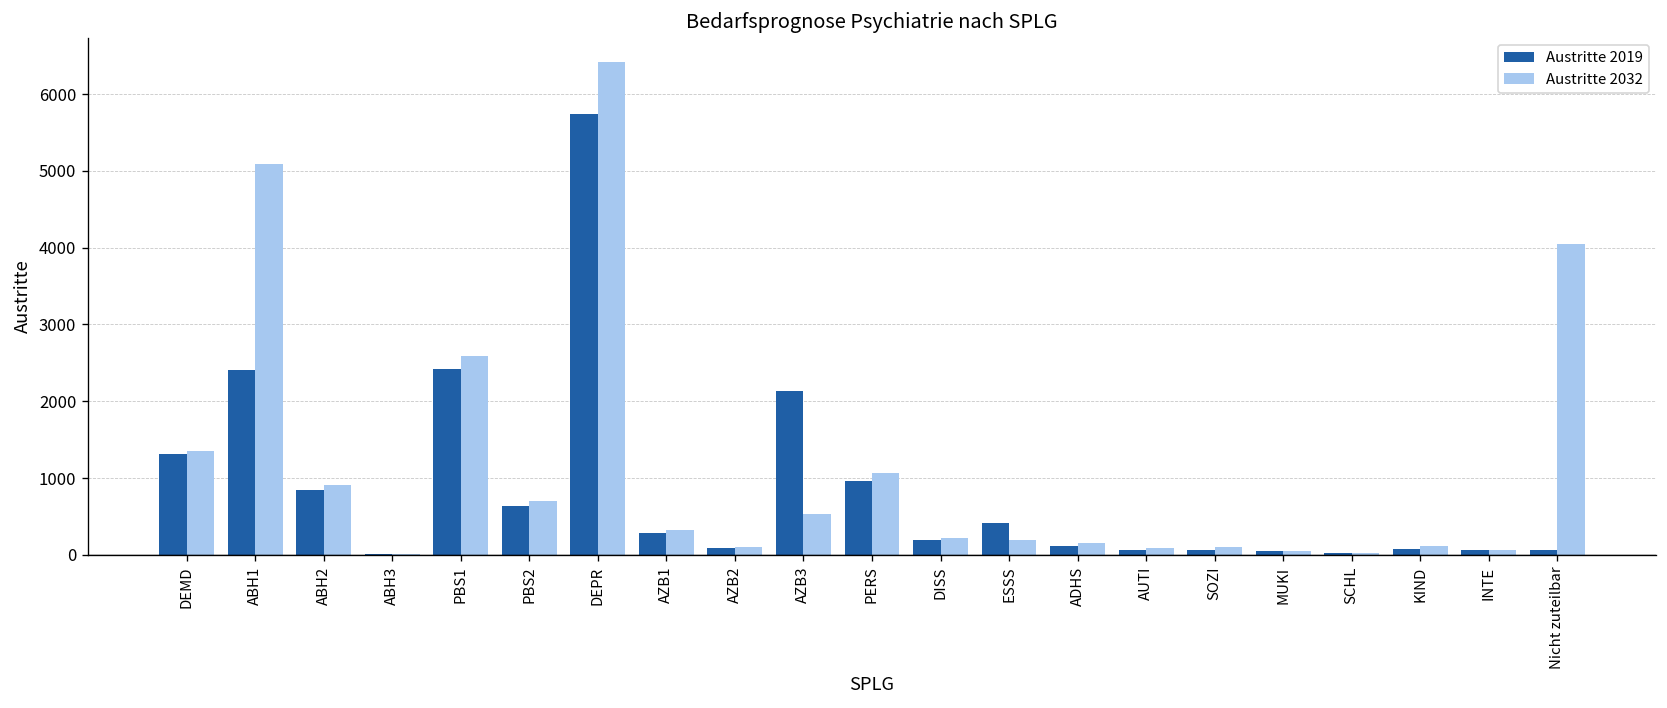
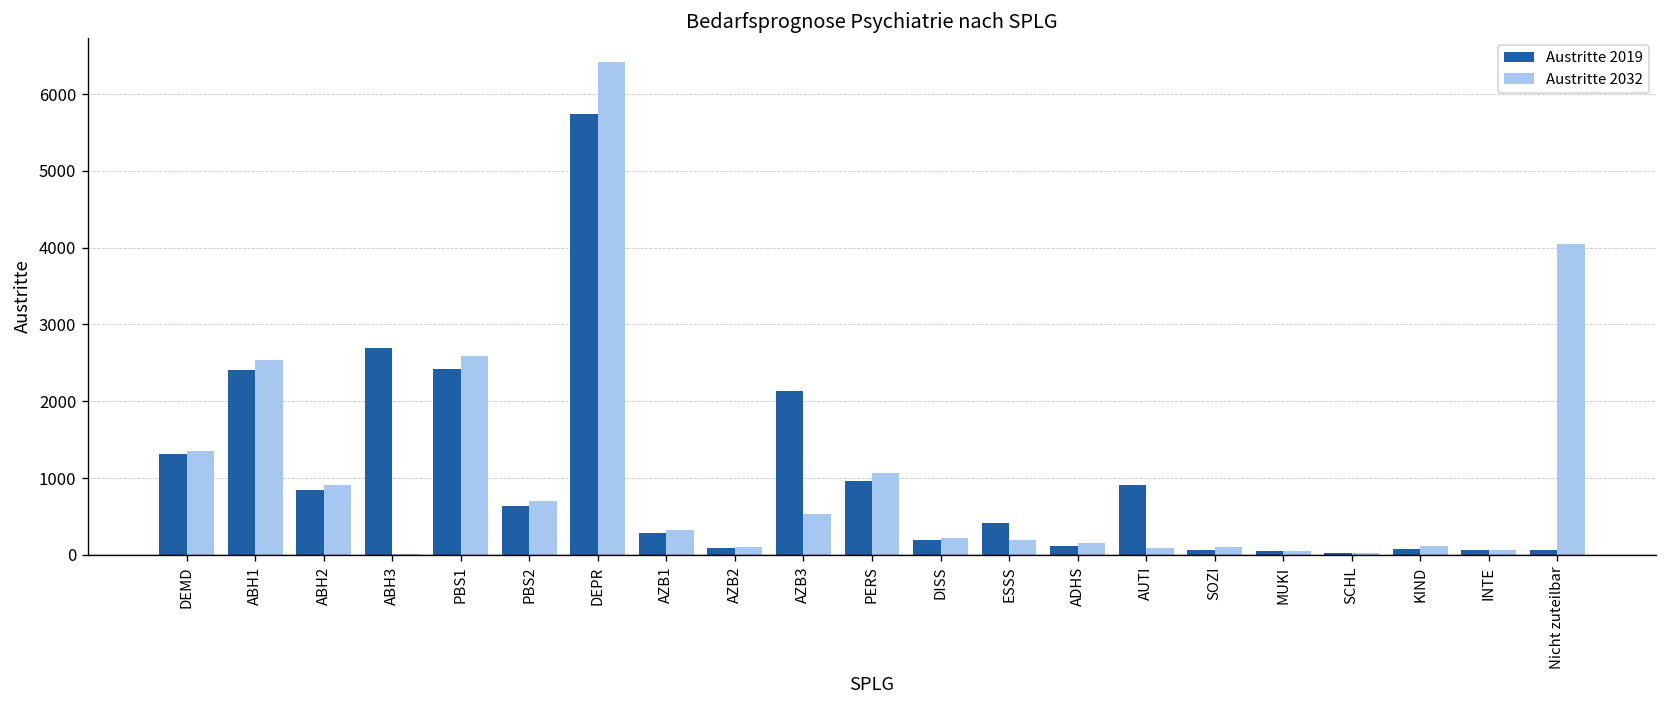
Austritte 2032, ABH1: 5100 -> 2500
Austritte 2019, ABH3: 0 -> 2700
Austritte 2019, AUTI: 100 -> 900
